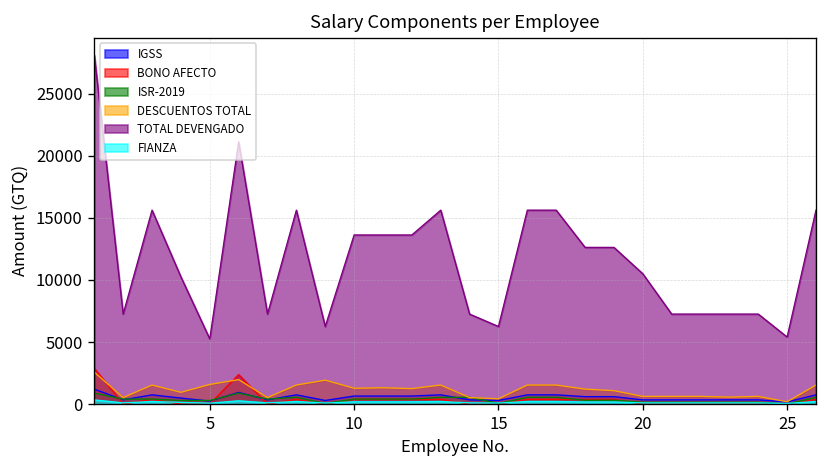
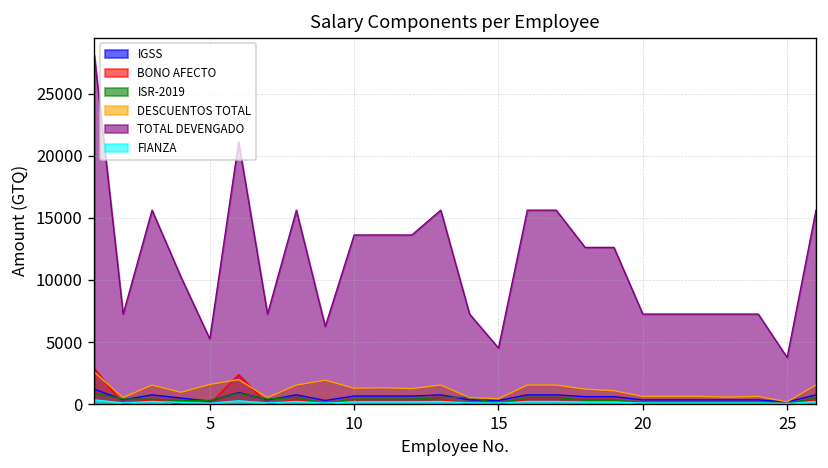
TOTAL DEVENGADO, 15: 6300 -> 4500
TOTAL DEVENGADO, 20: 10500 -> 7300
TOTAL DEVENGADO, 25: 5400 -> 3800
